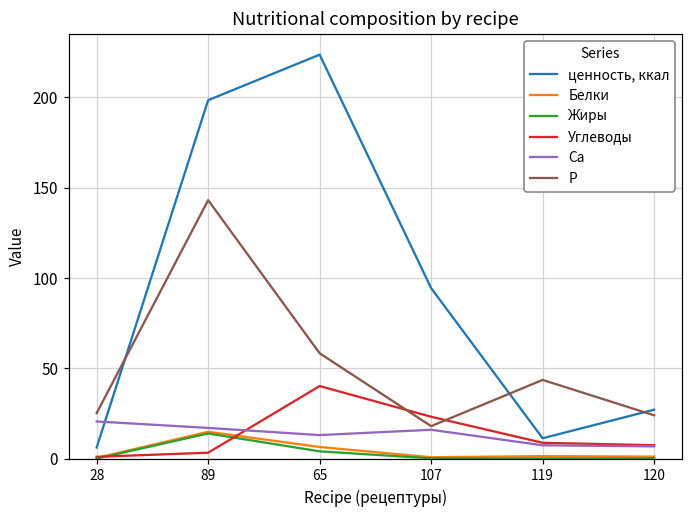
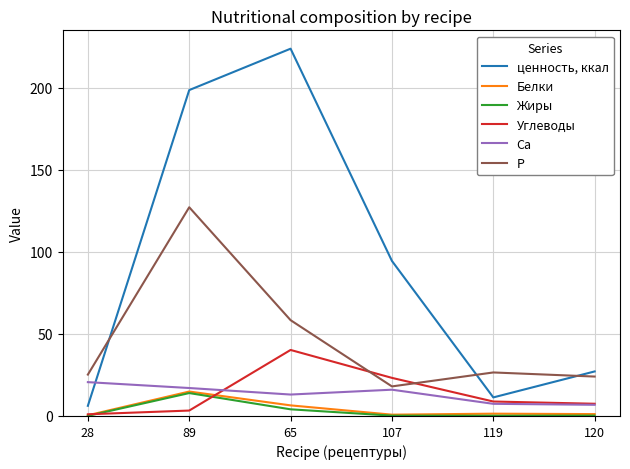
P, 89: 143 -> 127
P, 119: 44 -> 27
